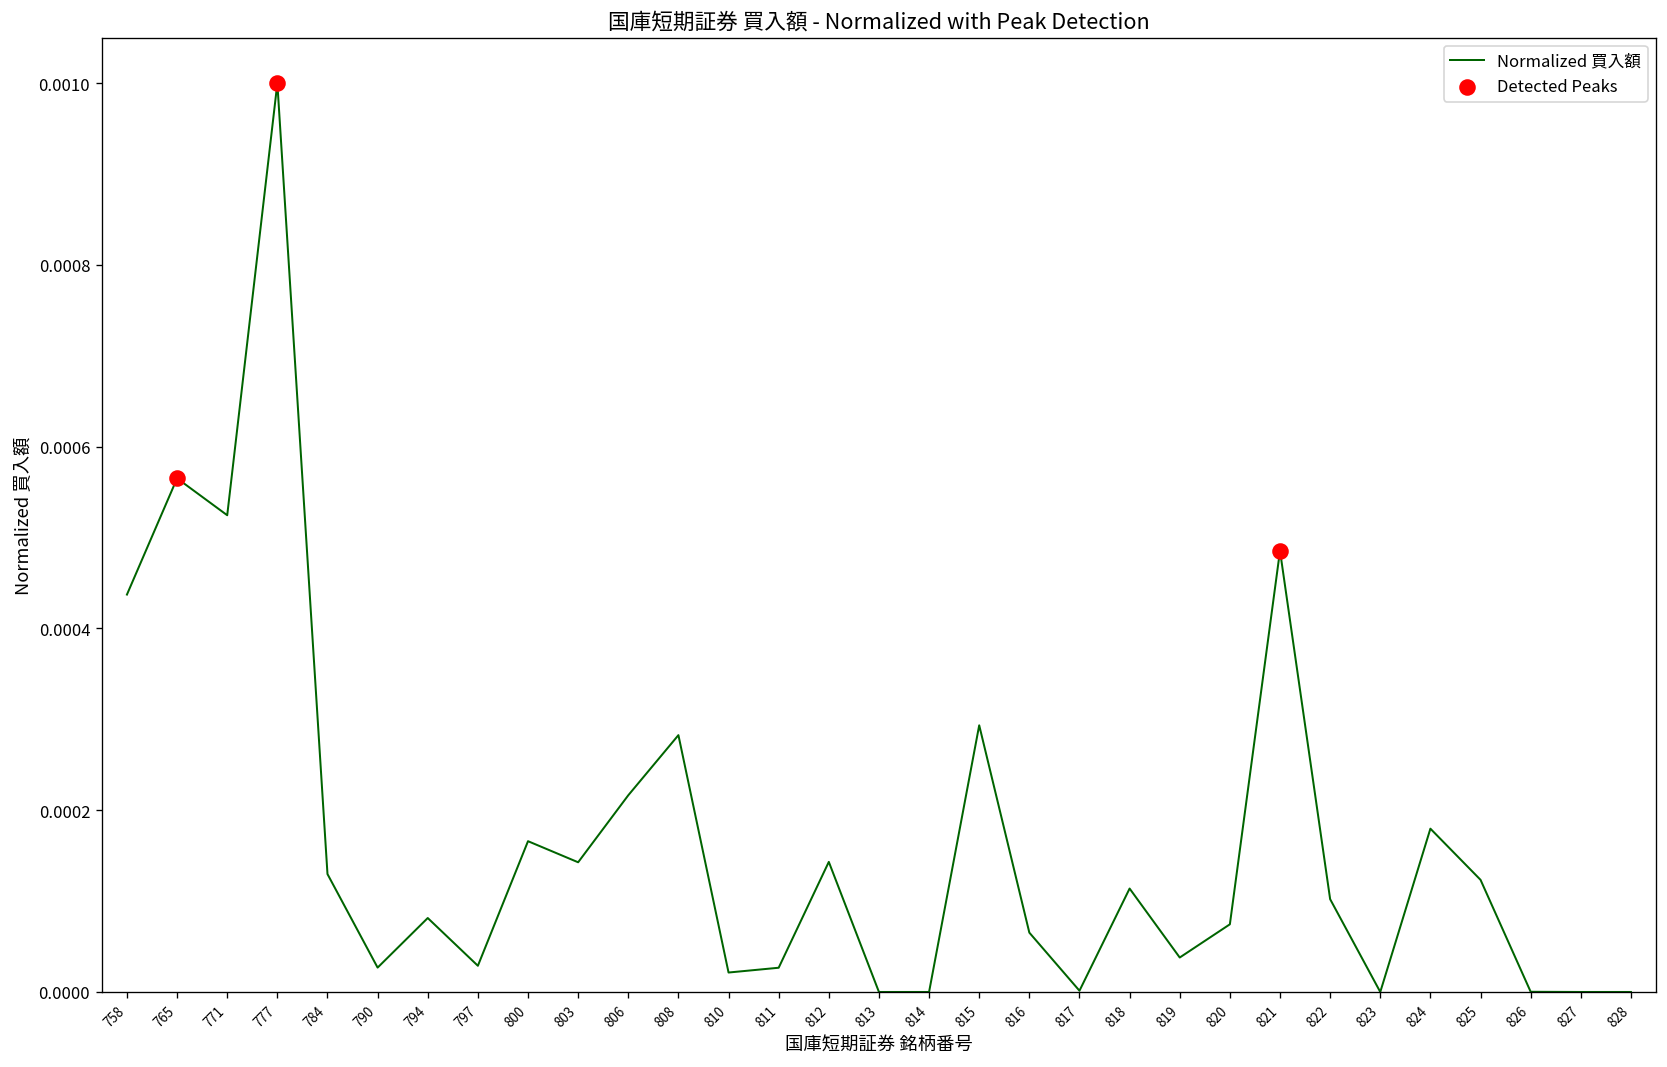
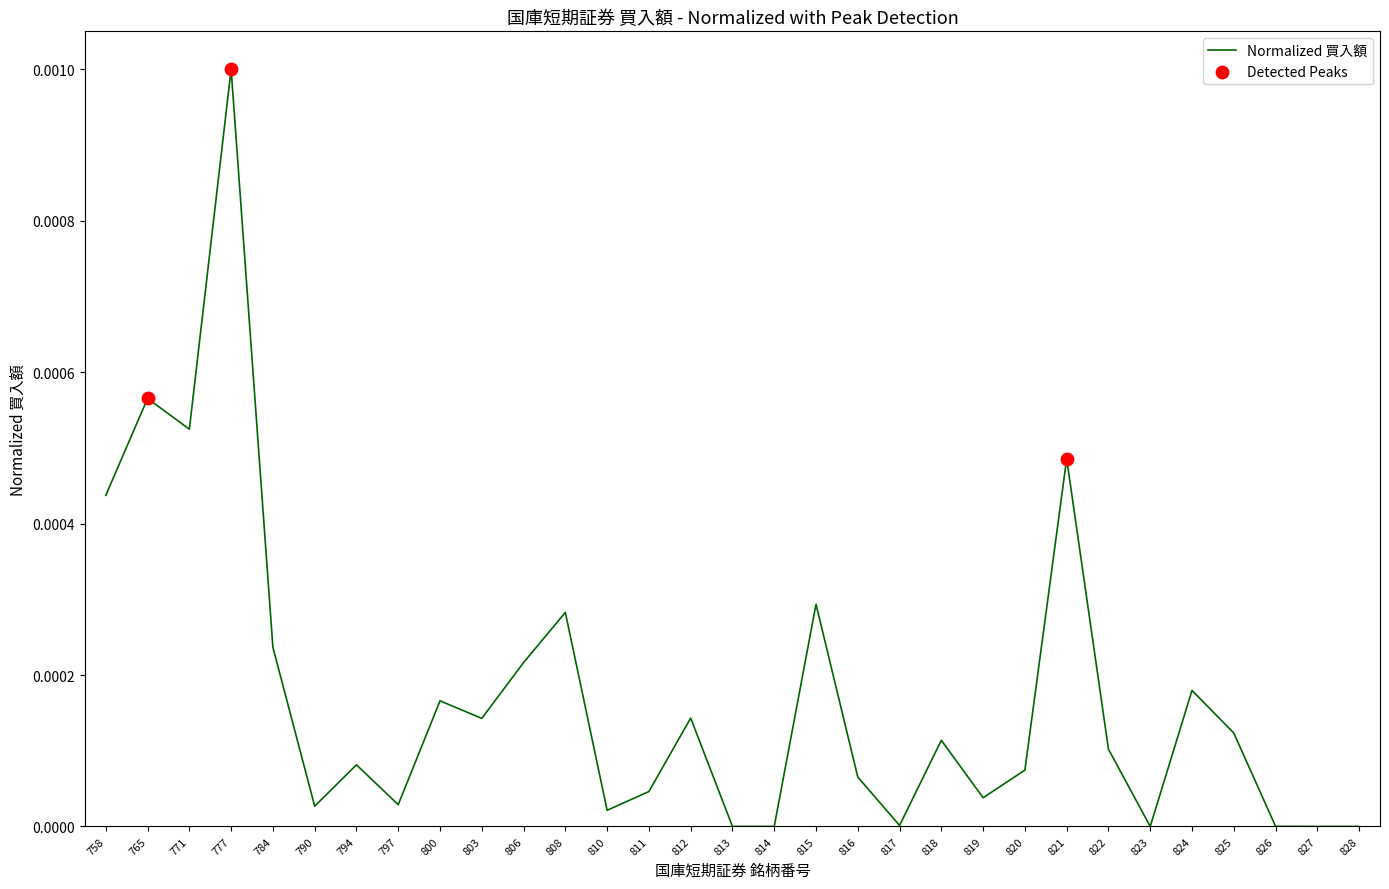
Normalized 買入額, 784: 0.00013 -> 0.00024
Normalized 買入額, 811: 0.00003 -> 0.00005
